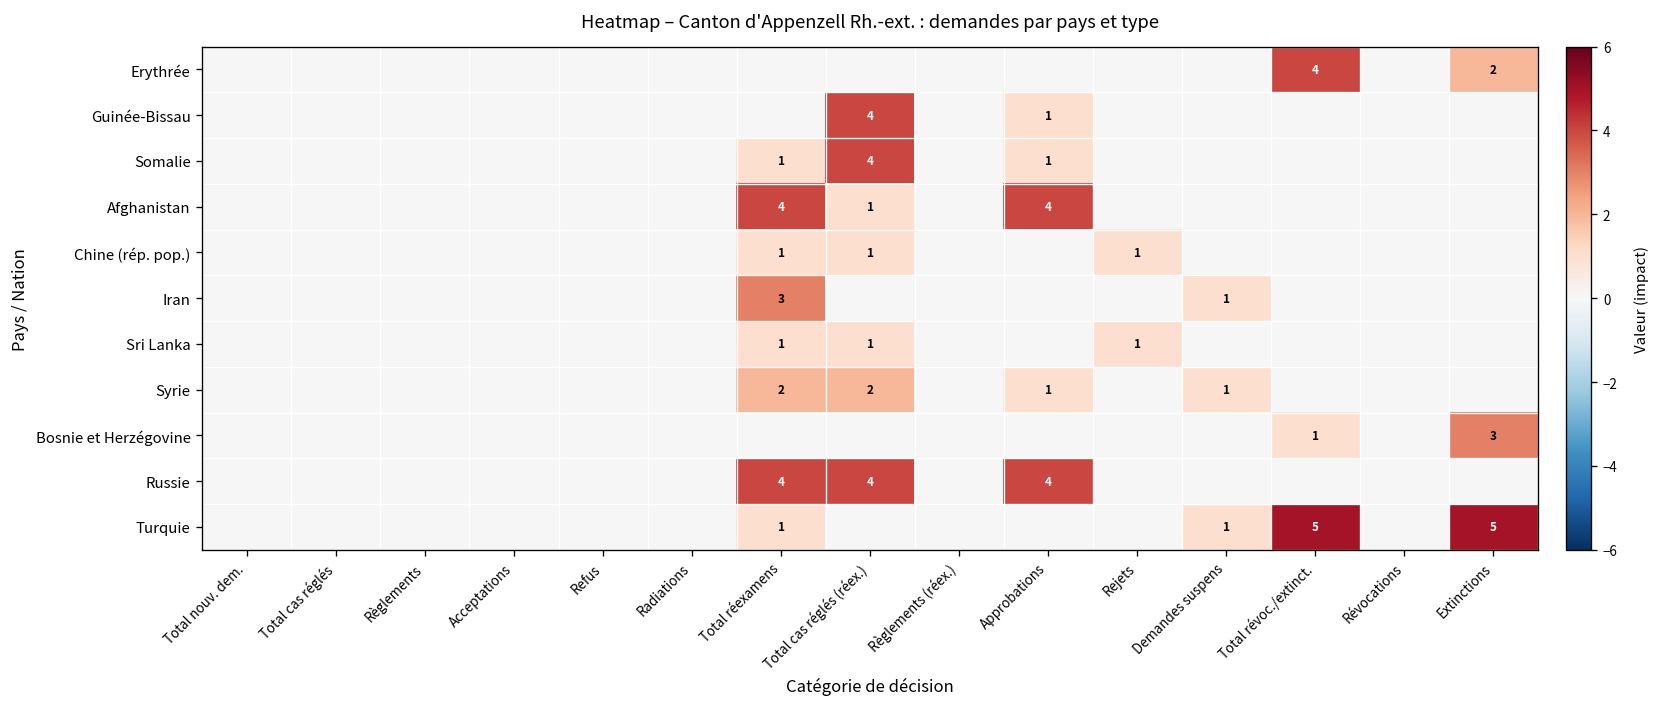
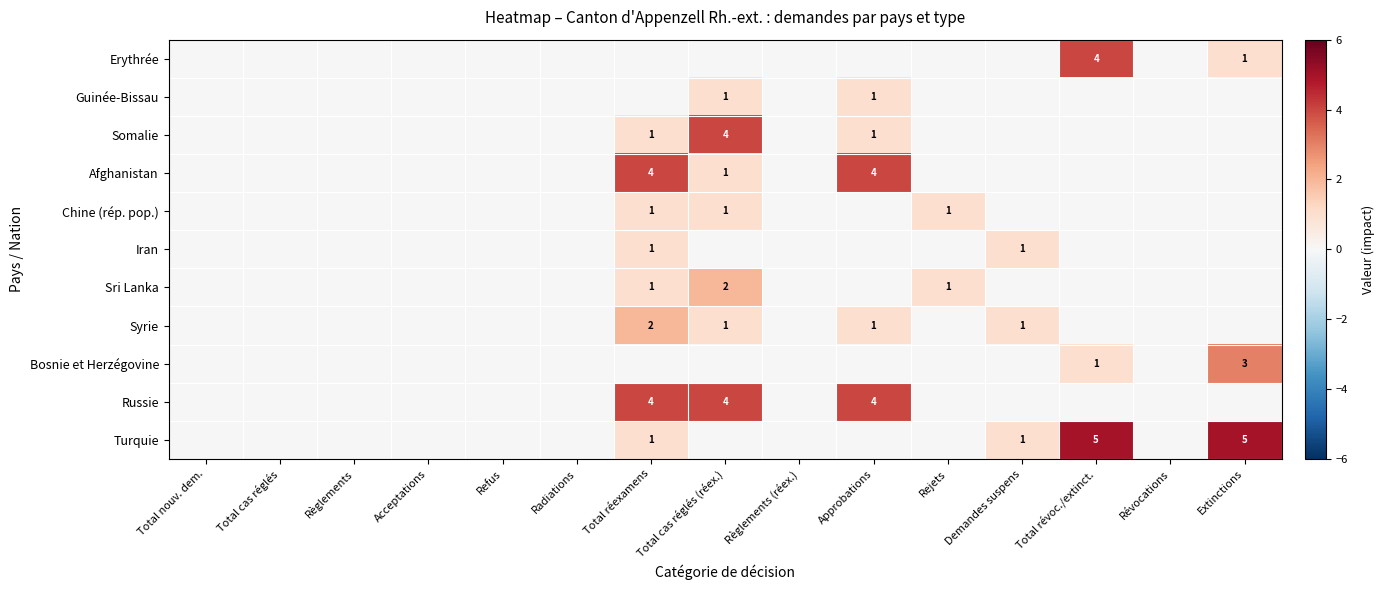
Erythrée, Extinctions: 2 -> 1
Guinée-Bissau, Total cas réglés (réex.): 4 -> 1
Iran, Total réexamens: 3 -> 1
Sri Lanka, Total cas réglés (réex.): 1 -> 2
Syrie, Total cas réglés (réex.): 2 -> 1
